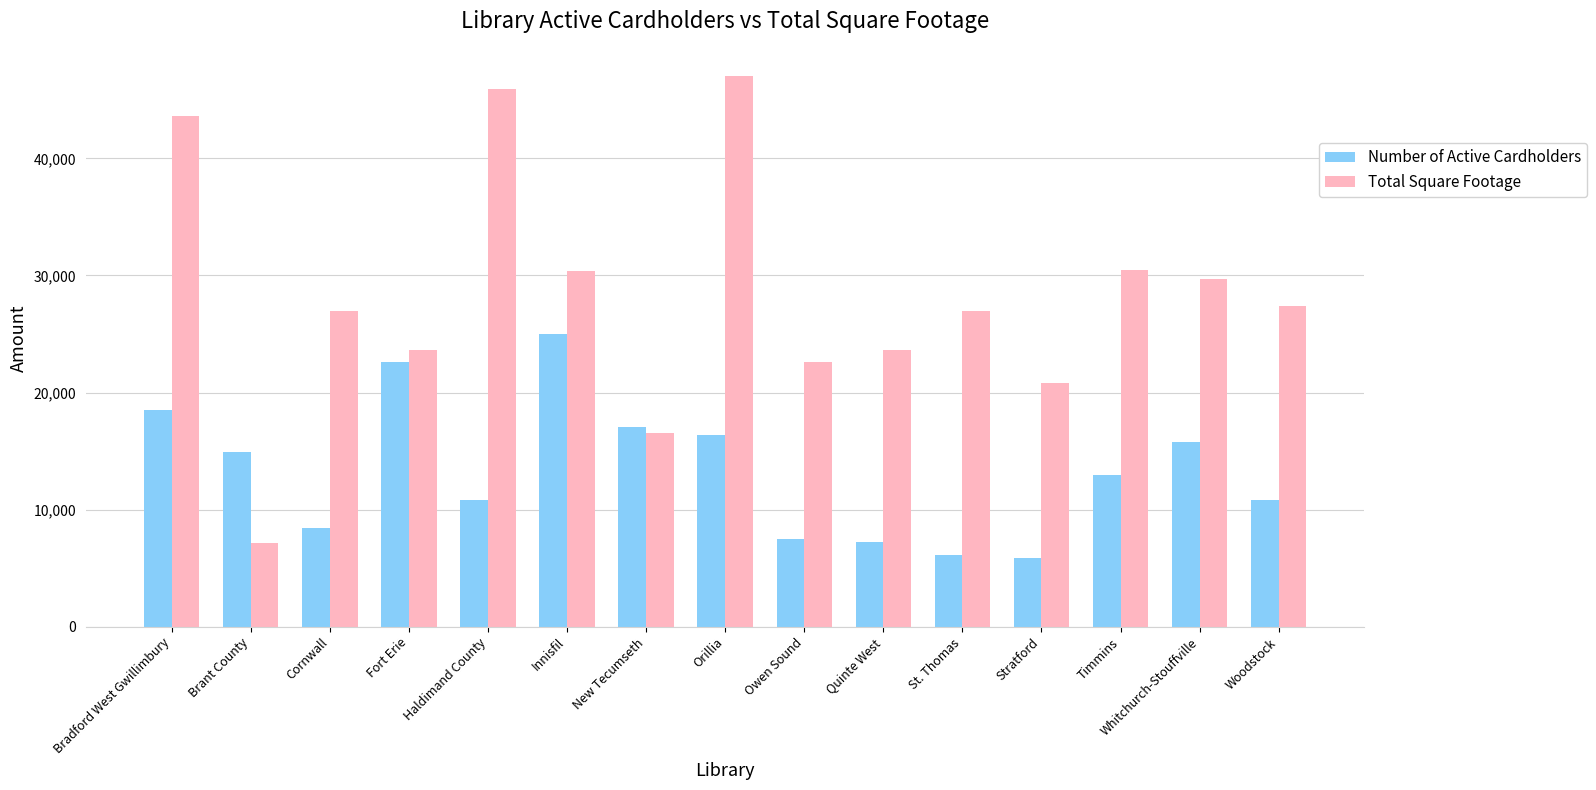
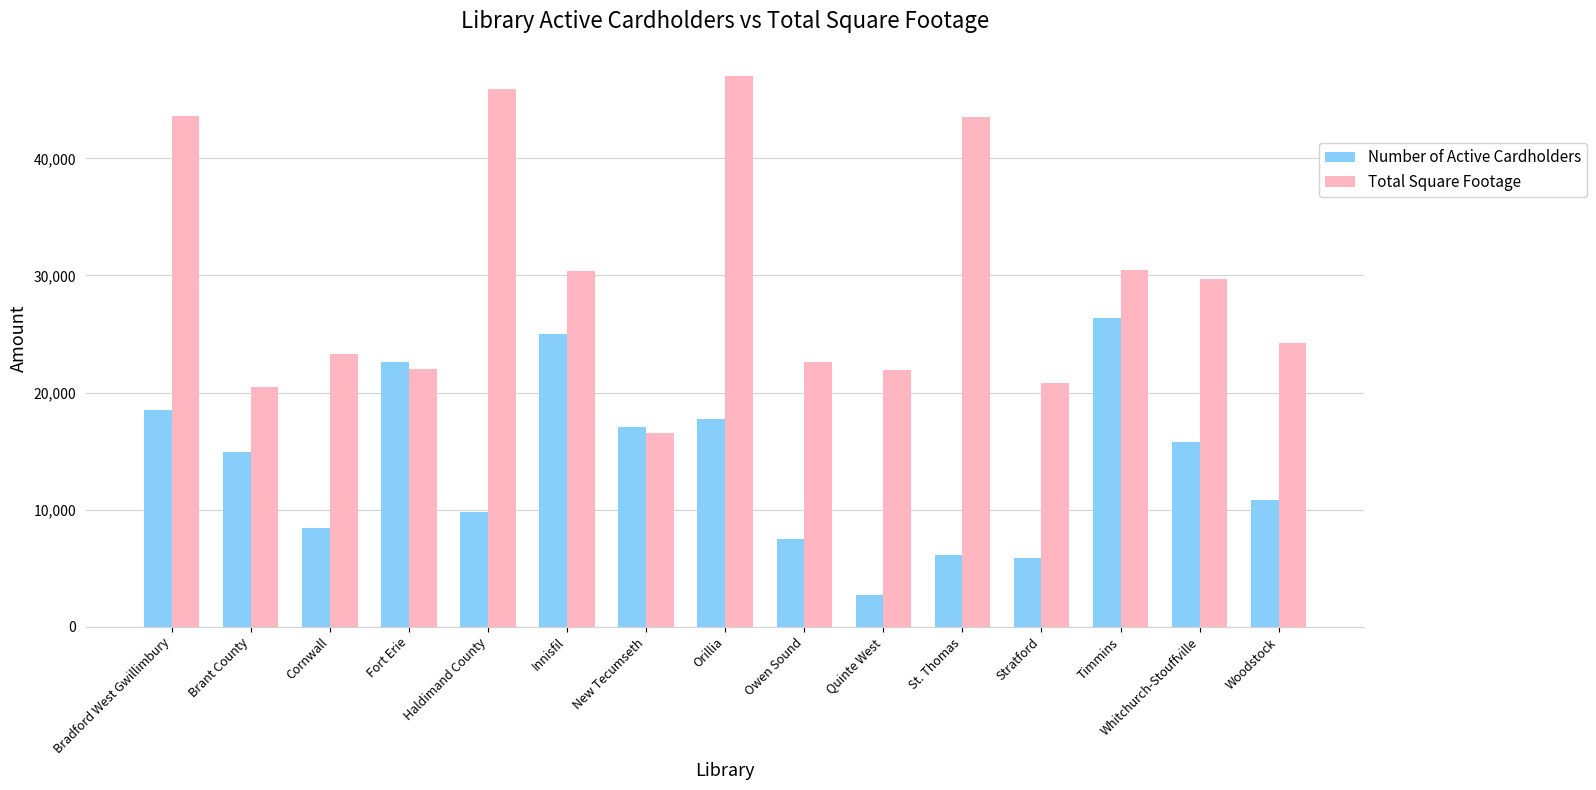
Total Square Footage, Brant County: 7,100 -> 20,500
Total Square Footage, Cornwall: 27,000 -> 23,300
Total Square Footage, Fort Erie: 23,600 -> 22,000
Number of Active Cardholders, Haldimand County: 10,800 -> 9,800
Number of Active Cardholders, Orillia: 16,400 -> 17,800
Number of Active Cardholders, Quinte West: 7,300 -> 2,700
Total Square Footage, Quinte West: 23,600 -> 21,900
Total Square Footage, St. Thomas: 27,000 -> 43,500
Number of Active Cardholders, Timmins: 13,000 -> 26,400
Total Square Footage, Woodstock: 27,400 -> 24,200
